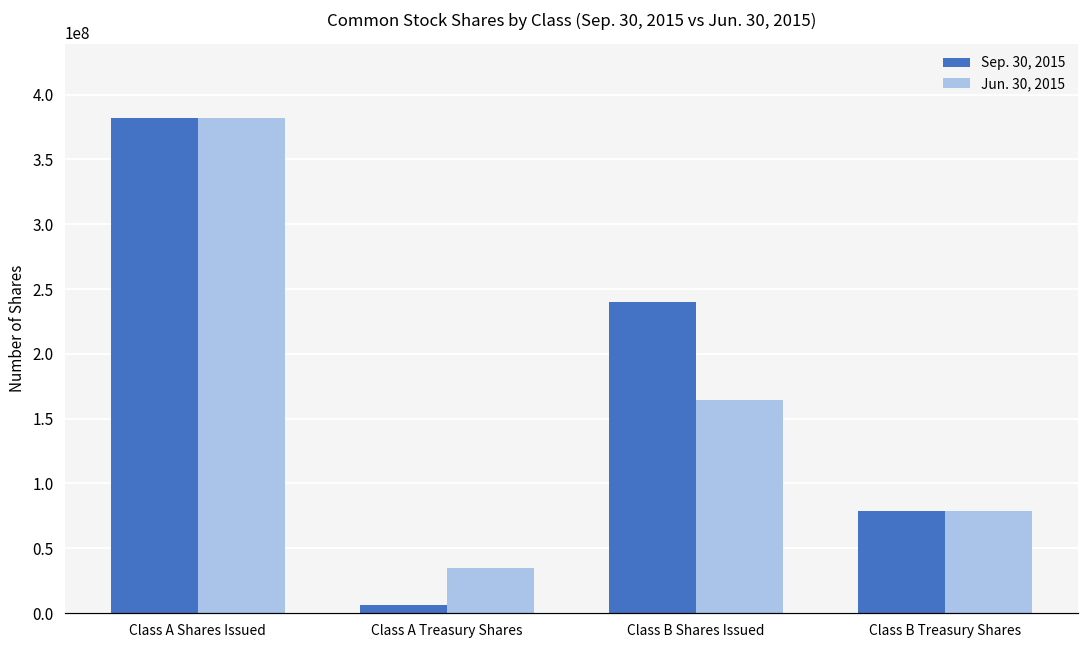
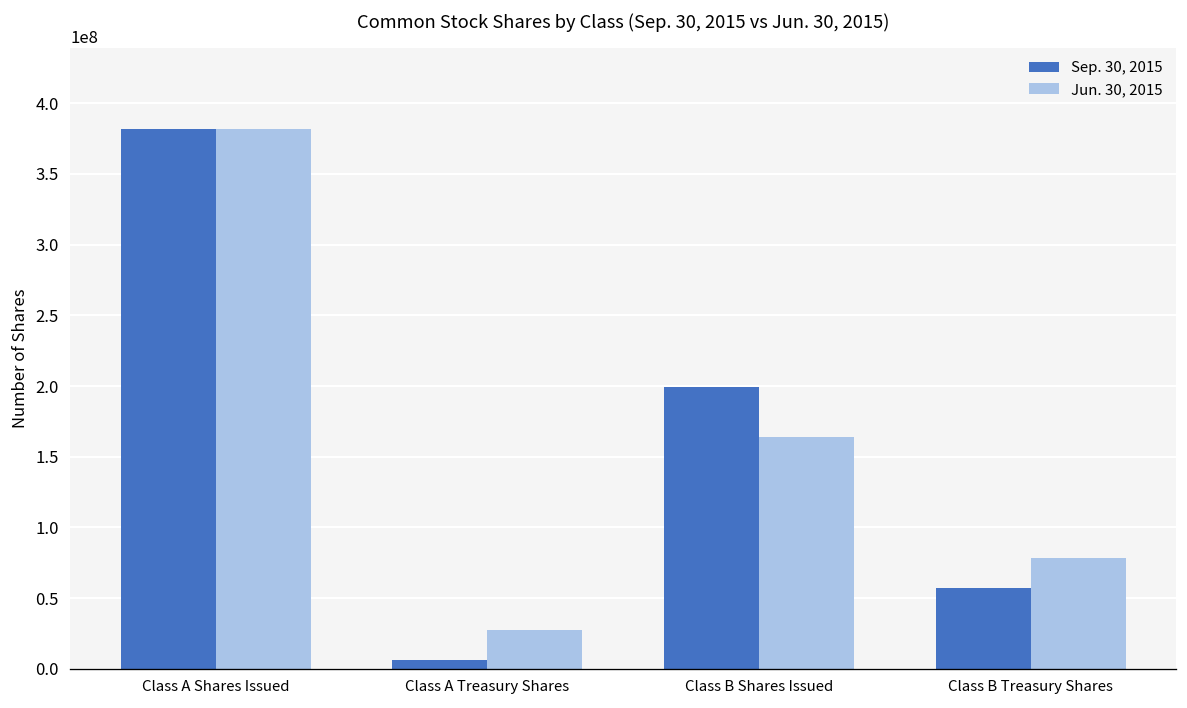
Jun. 30, 2015, Class A Treasury Shares: 35000000 -> 27000000
Sep. 30, 2015, Class B Shares Issued: 240000000 -> 200000000
Sep. 30, 2015, Class B Treasury Shares: 78000000 -> 57000000
